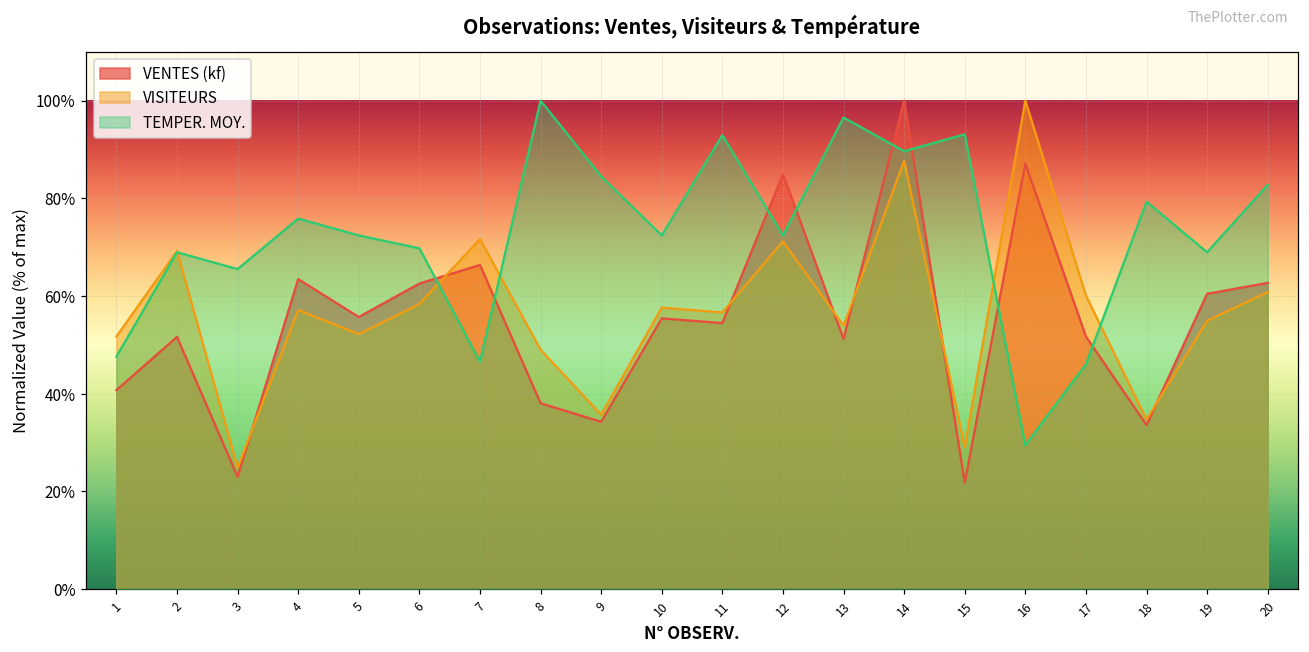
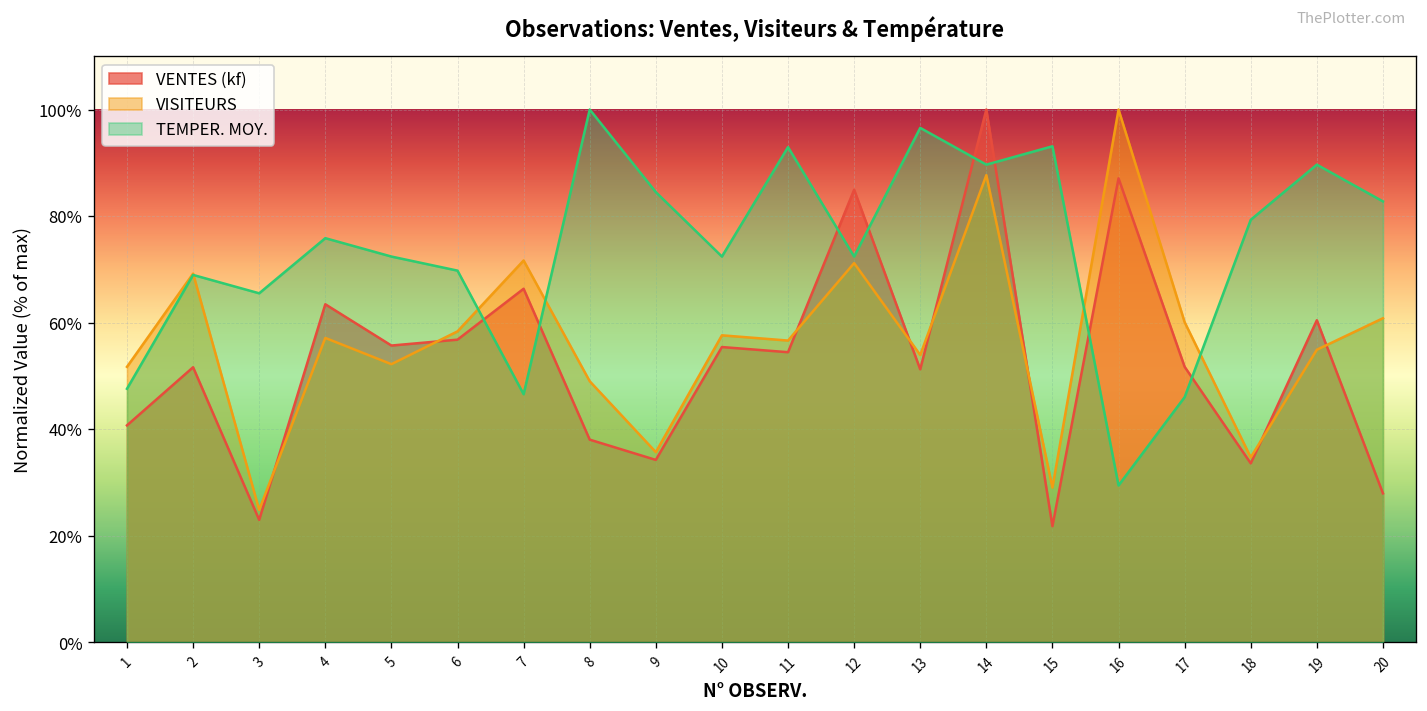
VENTES (kf), 6: 63% -> 57%
TEMPER. MOY., 19: 69% -> 90%
VENTES (kf), 20: 63% -> 28%
